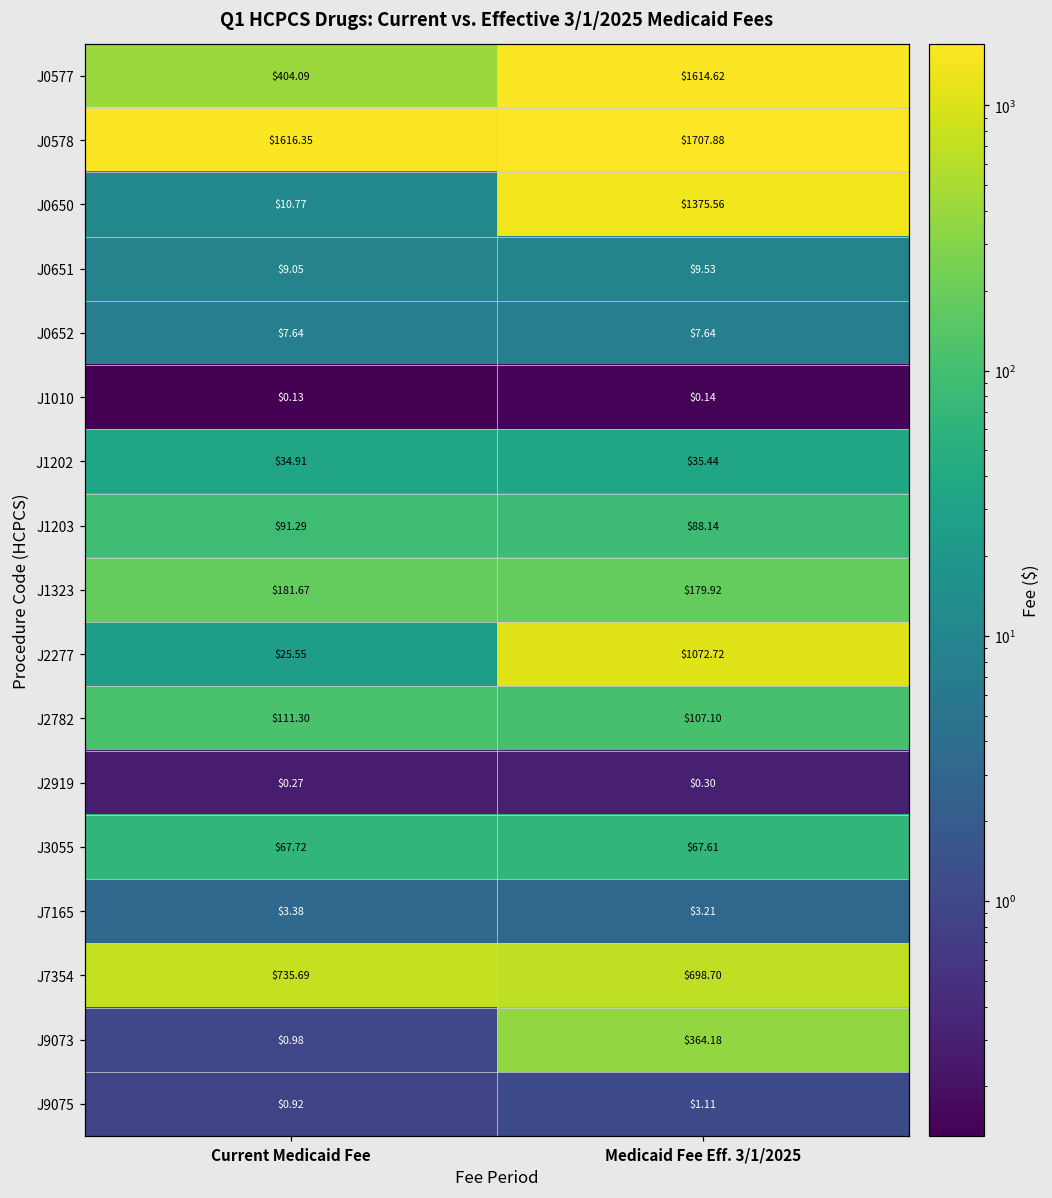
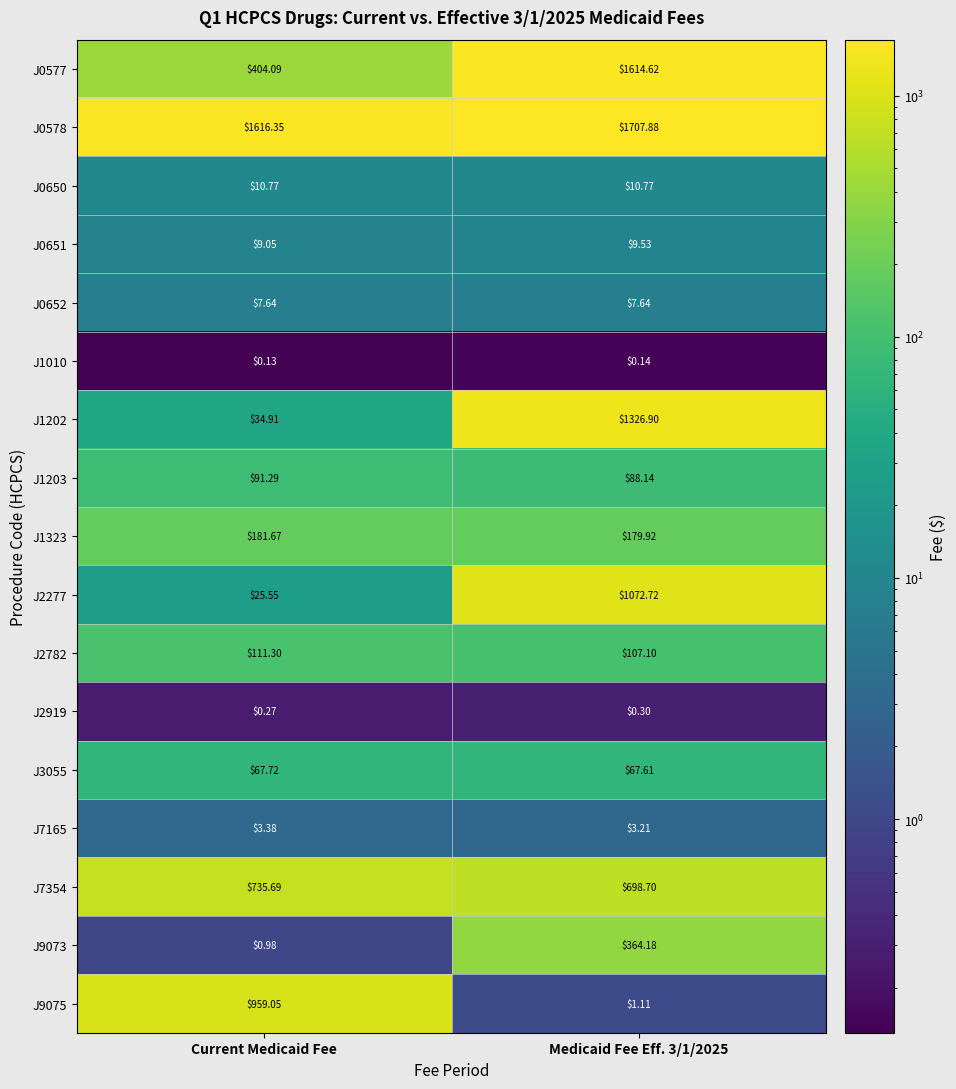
J0650, Medicaid Fee Eff. 3/1/2025: $1375.56 -> $10.77
J1202, Medicaid Fee Eff. 3/1/2025: $35.44 -> $1326.90
J9075, Current Medicaid Fee: $0.92 -> $959.05
